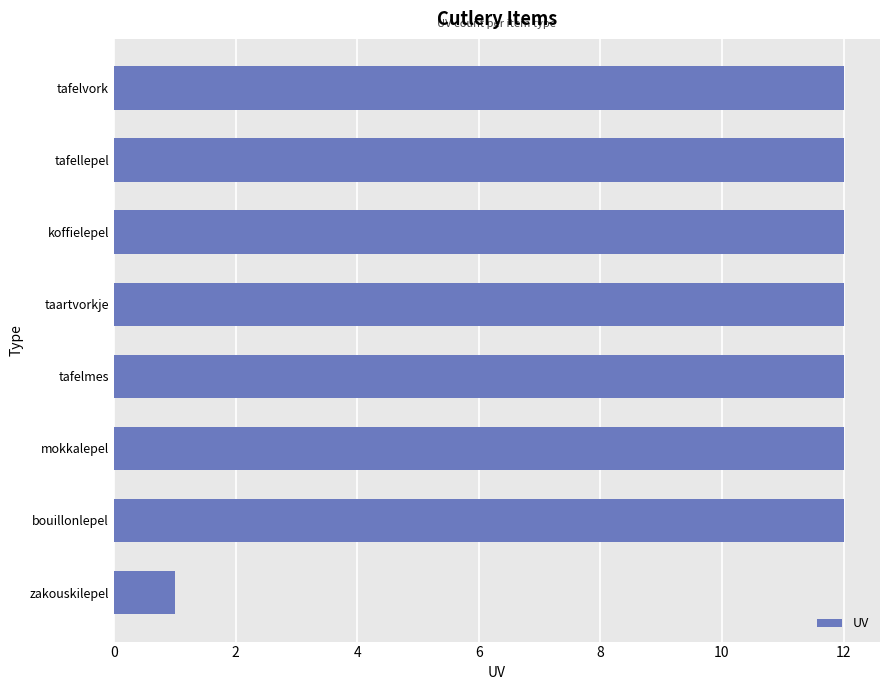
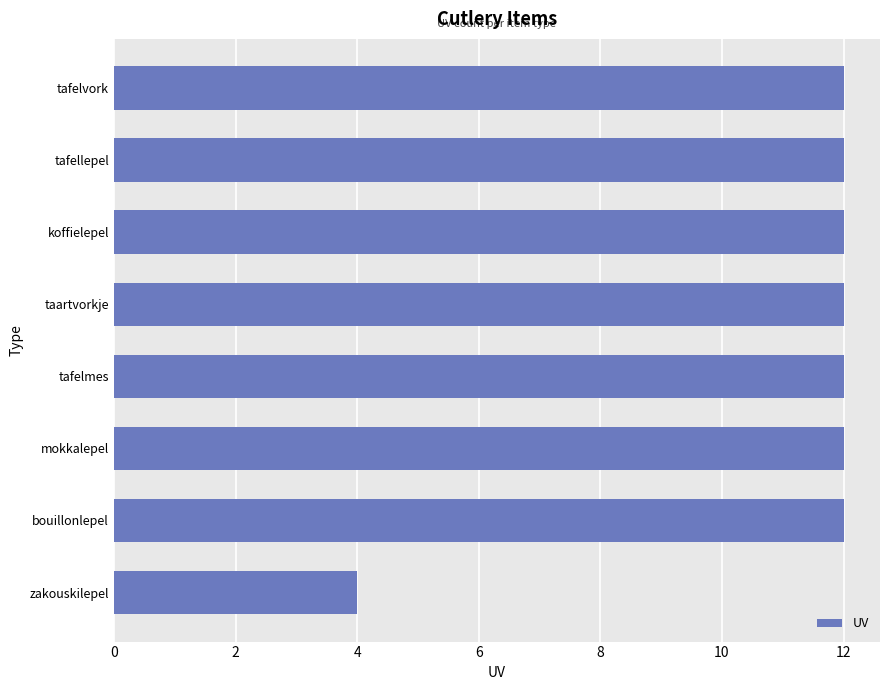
zakouskilepel: 1 -> 4
